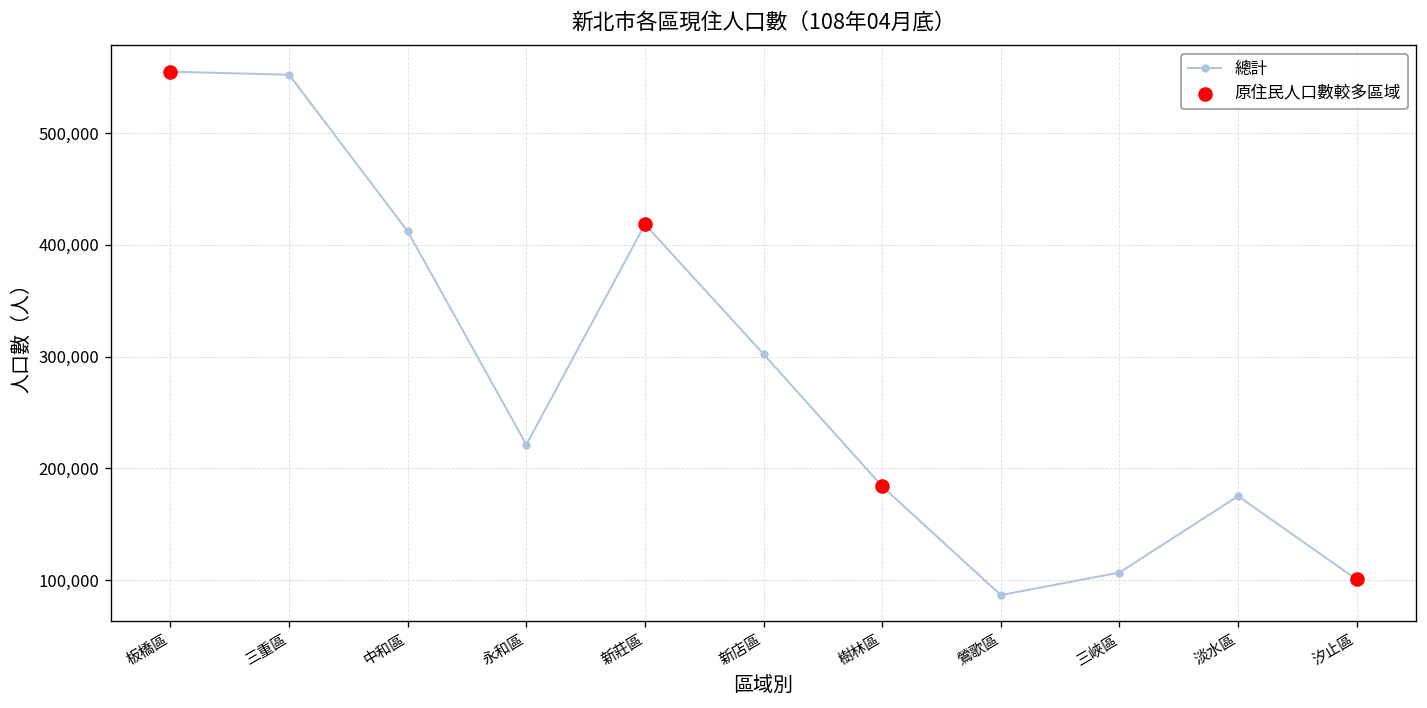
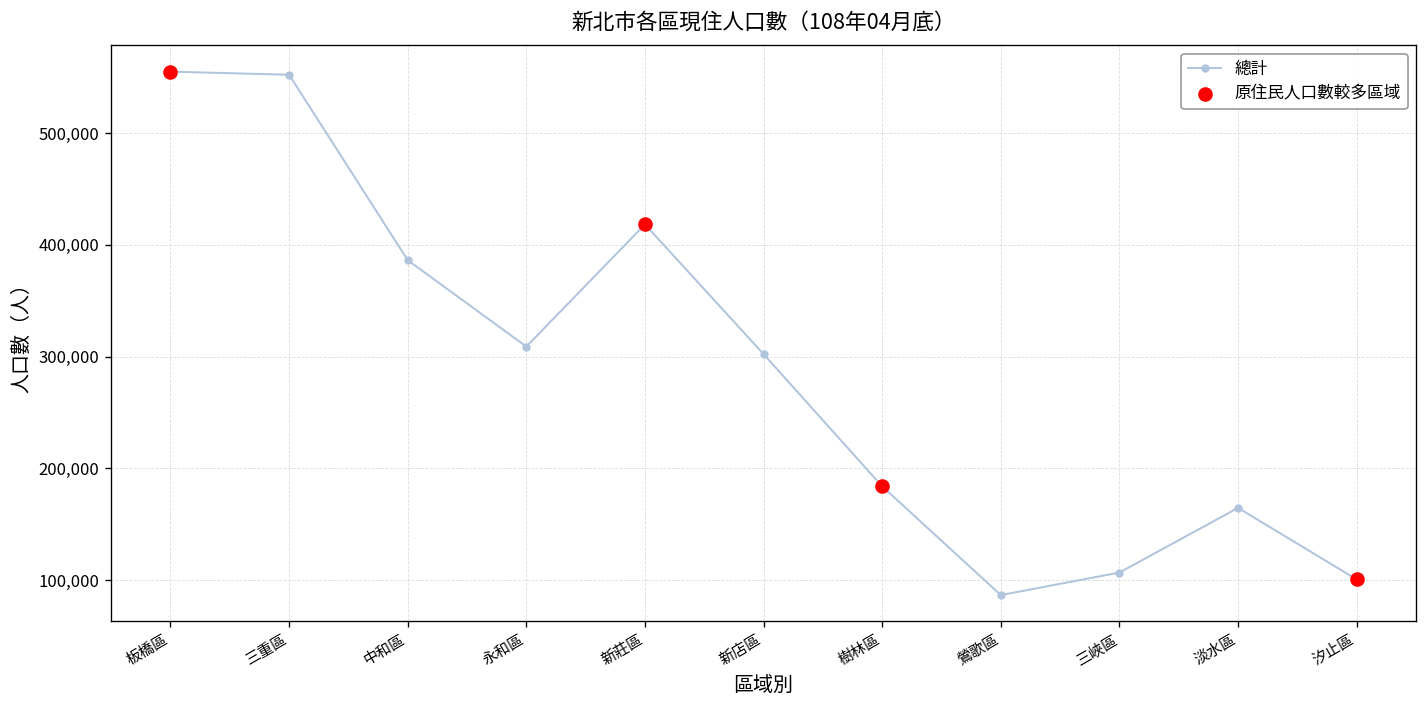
總計, 中和區: 410,000 -> 390,000
總計, 永和區: 220,000 -> 310,000
總計, 淡水區: 180,000 -> 160,000
